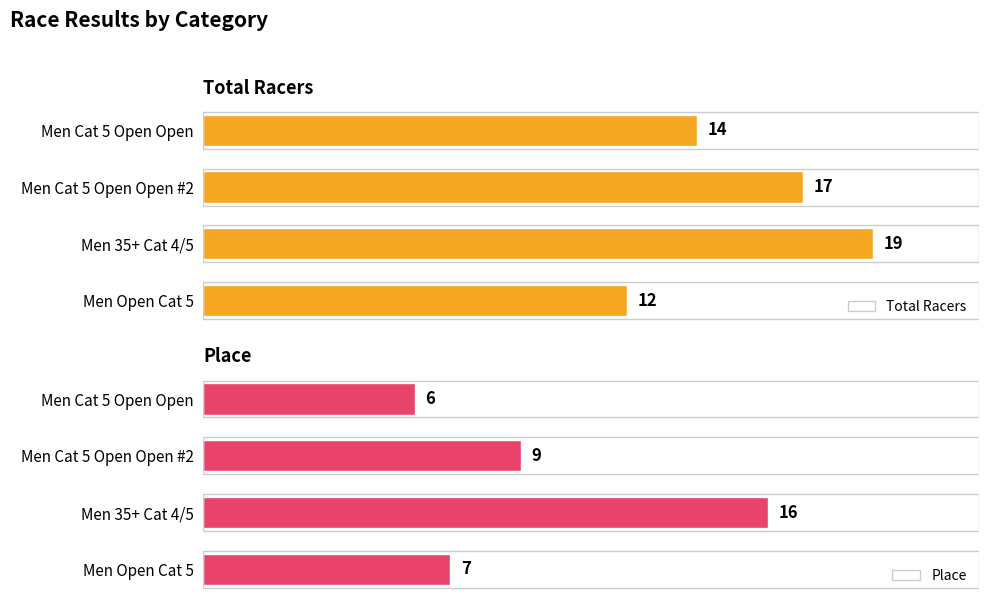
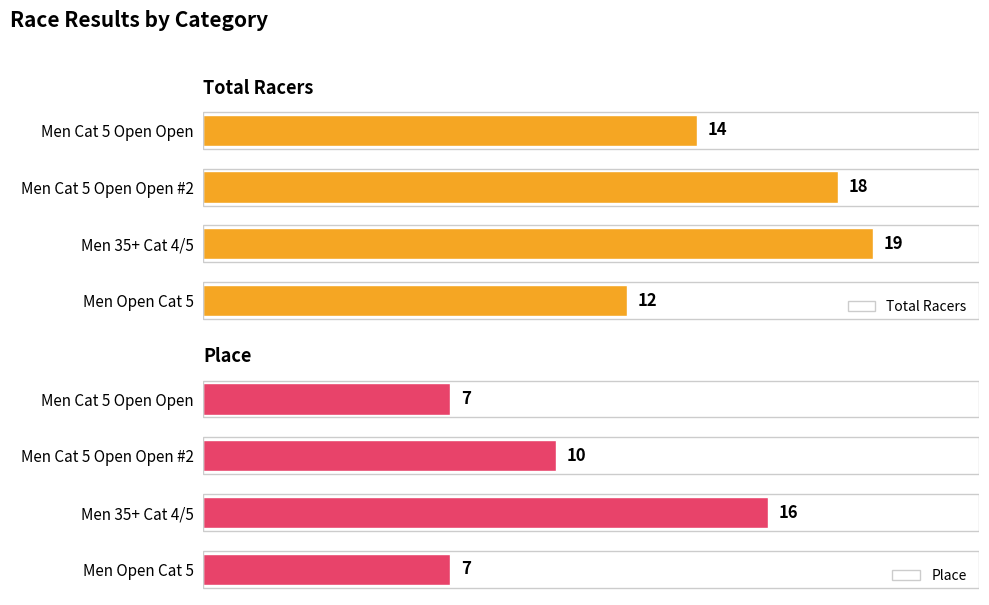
Total Racers, Men Cat 5 Open Open #2: 17 -> 18
Place, Men Cat 5 Open Open: 6 -> 7
Place, Men Cat 5 Open Open #2: 9 -> 10
